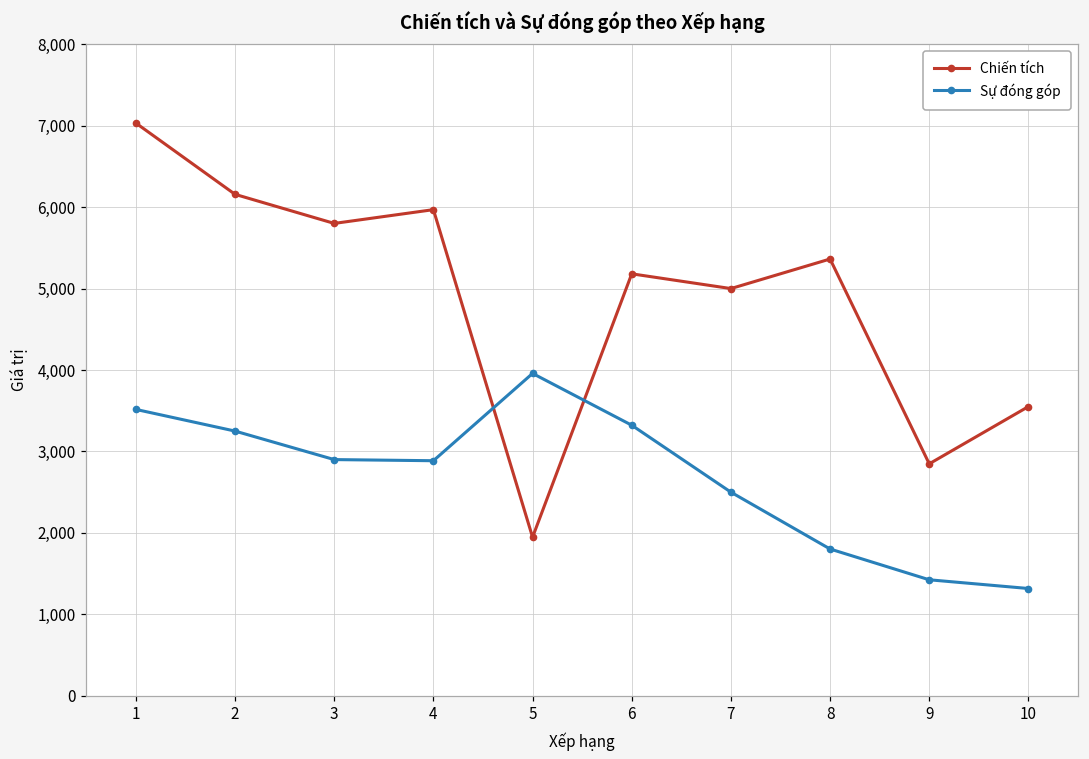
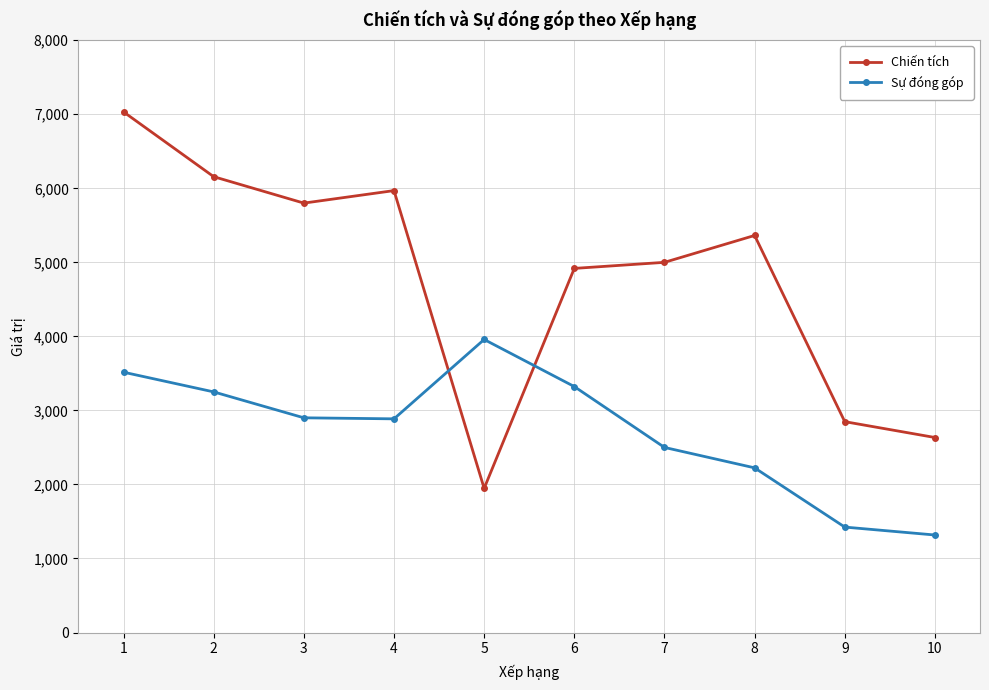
Chiến tích, 6: 5,200 -> 4,900
Sự đóng góp, 8: 1,800 -> 2,200
Chiến tích, 10: 3,600 -> 2,600
